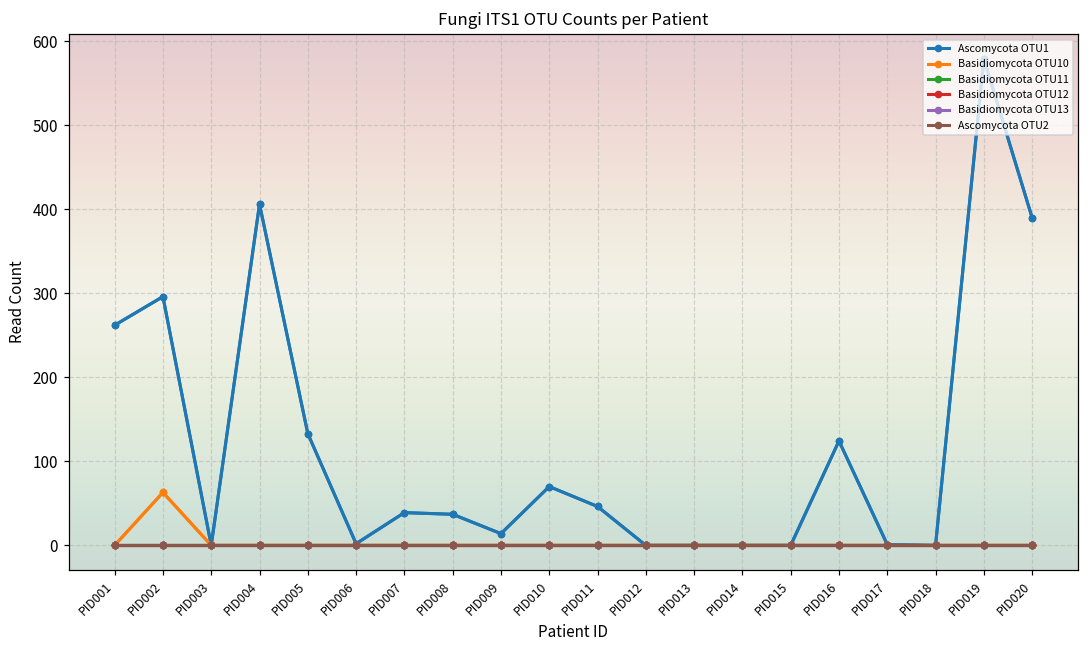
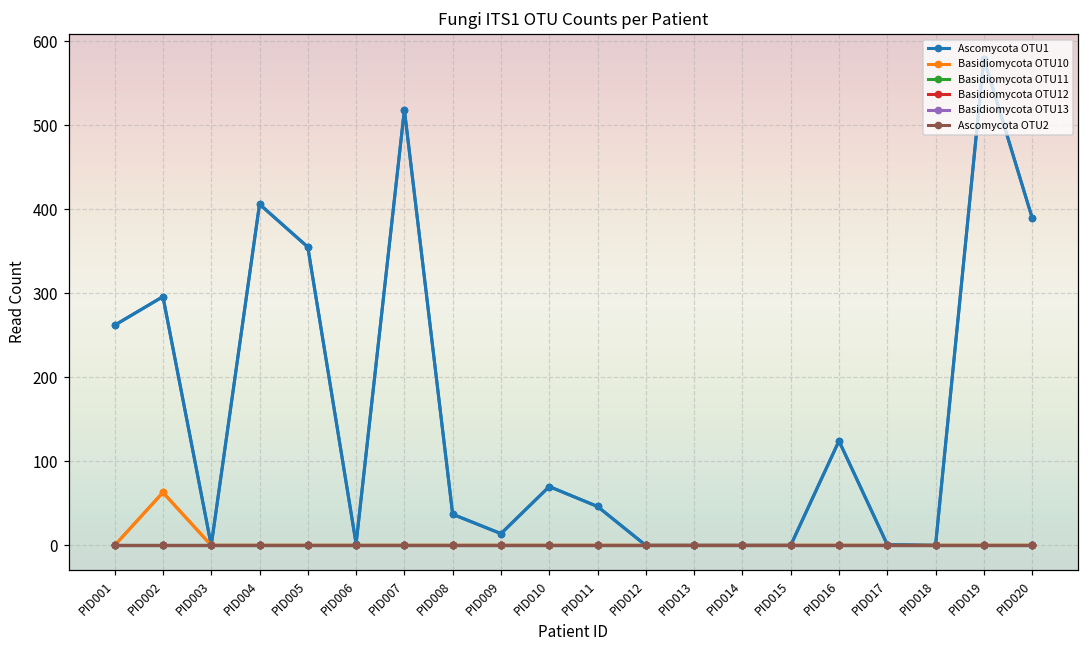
Ascomycota OTU1, PID005: 130 -> 360
Ascomycota OTU1, PID007: 40 -> 520
